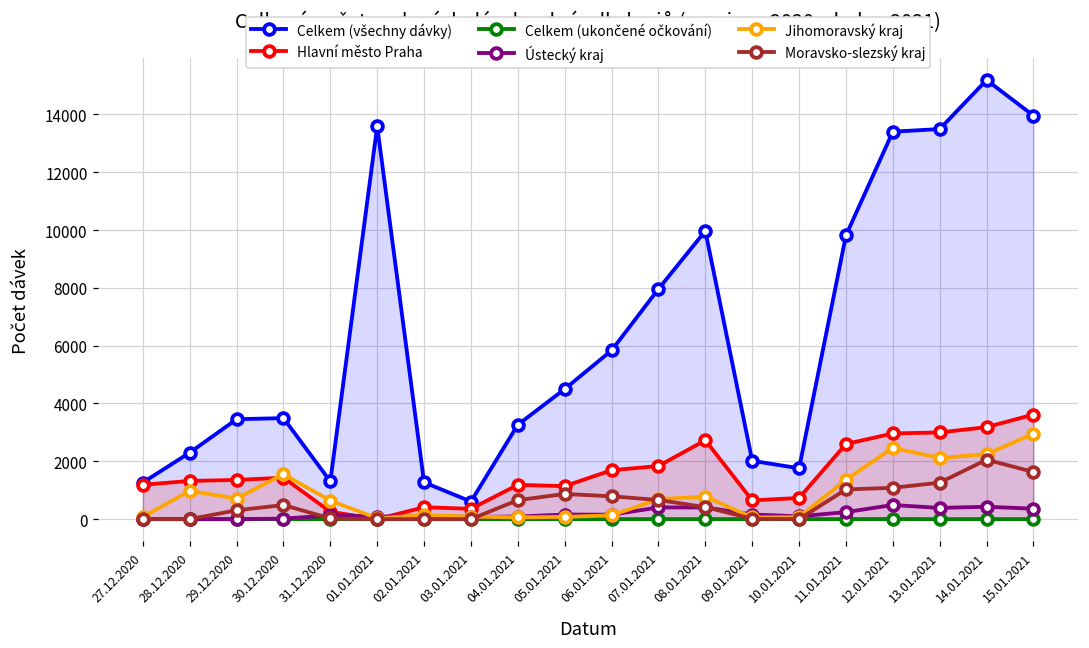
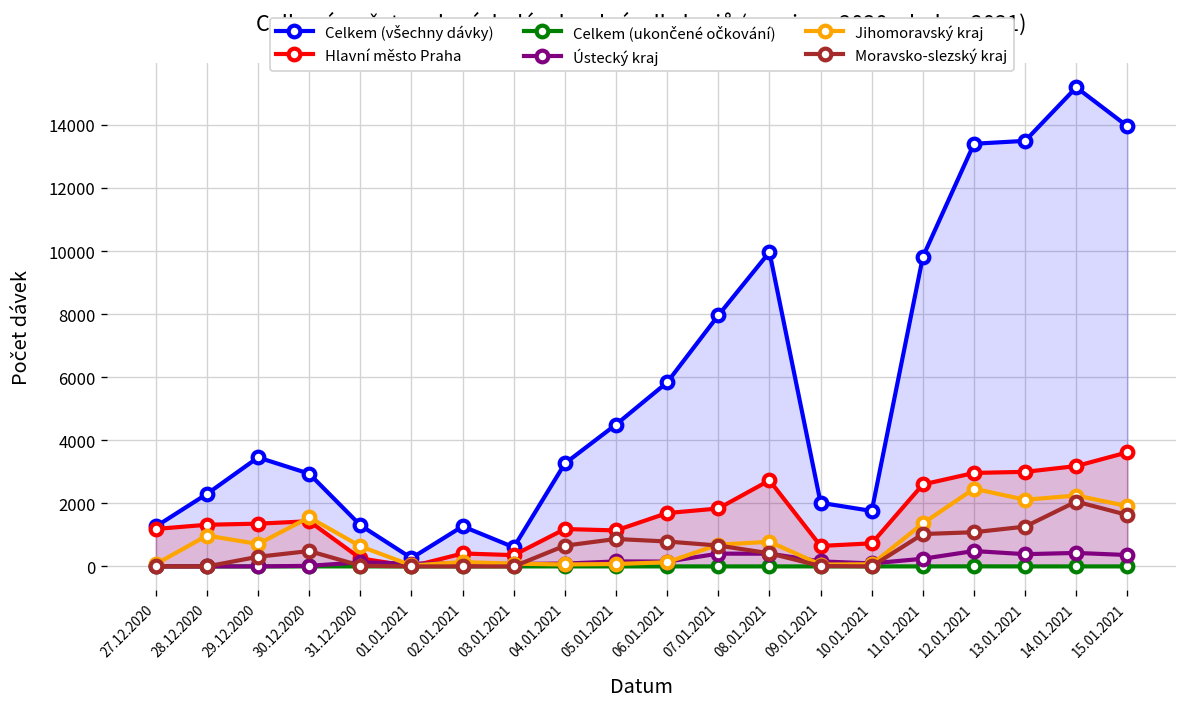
Celkem (všechny dávky), 30.12.2020: 3500 -> 2900
Celkem (všechny dávky), 01.01.2021: 13600 -> 300
Jihomoravský kraj, 15.01.2021: 3000 -> 1900
